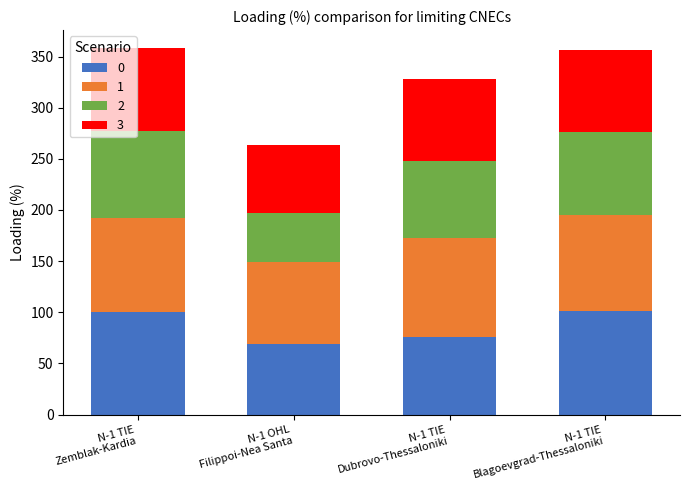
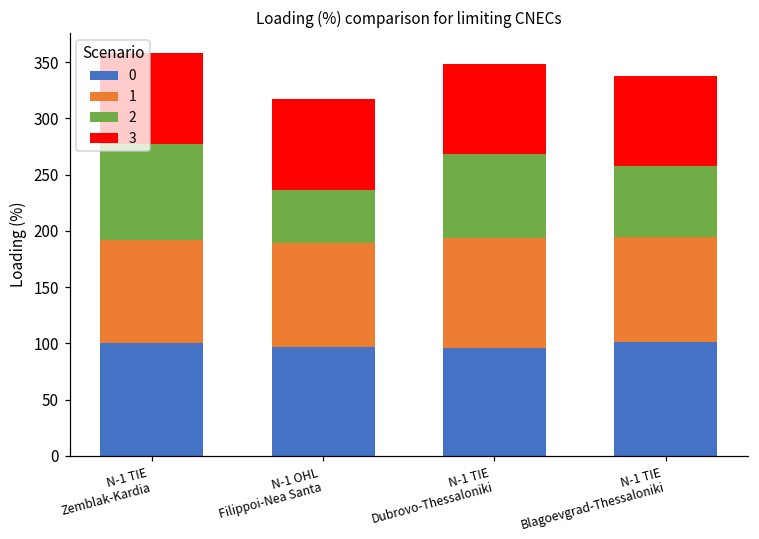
0, N-1 OHL Filippoi-Nea Santa: 69 -> 97
1, N-1 OHL Filippoi-Nea Santa: 81 -> 92
3, N-1 OHL Filippoi-Nea Santa: 67 -> 81
0, N-1 TIE Dubrovo-Thessaloniki: 75 -> 96
2, N-1 TIE Blagoevgrad-Thessaloniki: 82 -> 63
